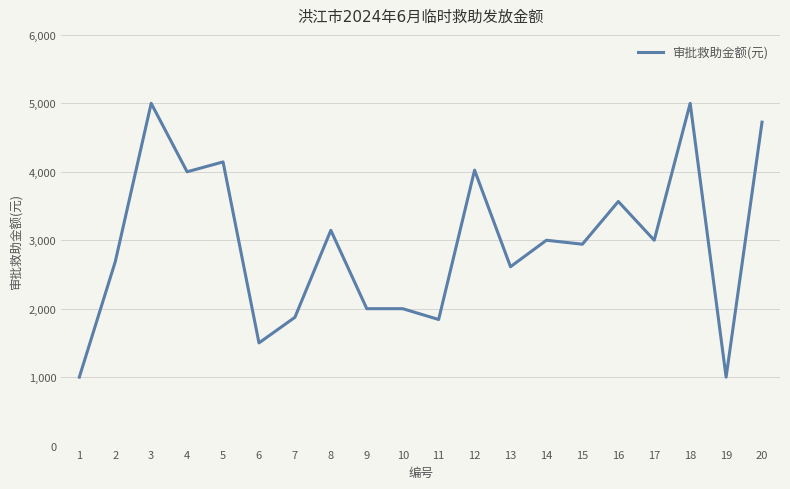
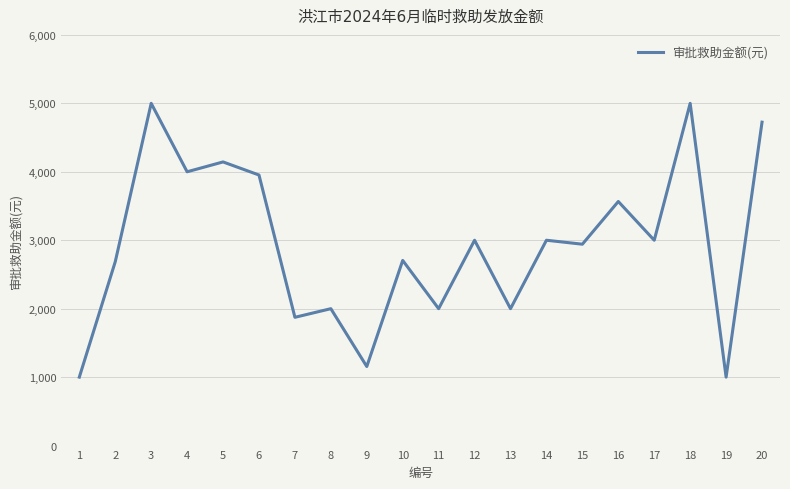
6: 1,500 -> 4,000
8: 3,100 -> 2,000
9: 2,000 -> 1,200
10: 2,000 -> 2,700
11: 1,800 -> 2,000
12: 4,000 -> 3,000
13: 2,600 -> 2,000
